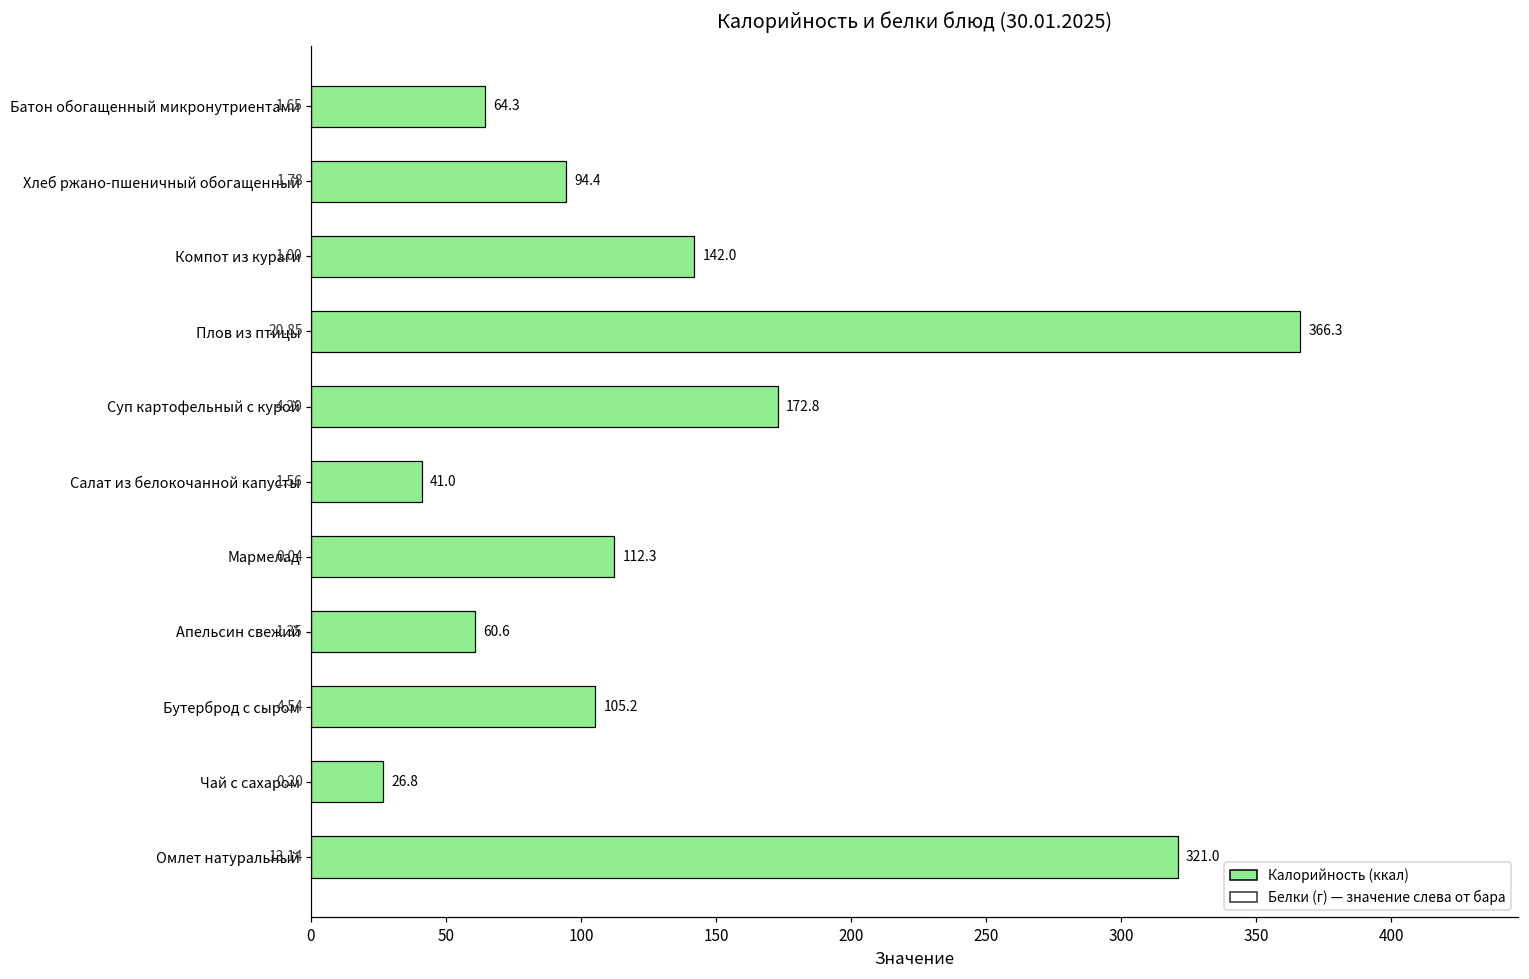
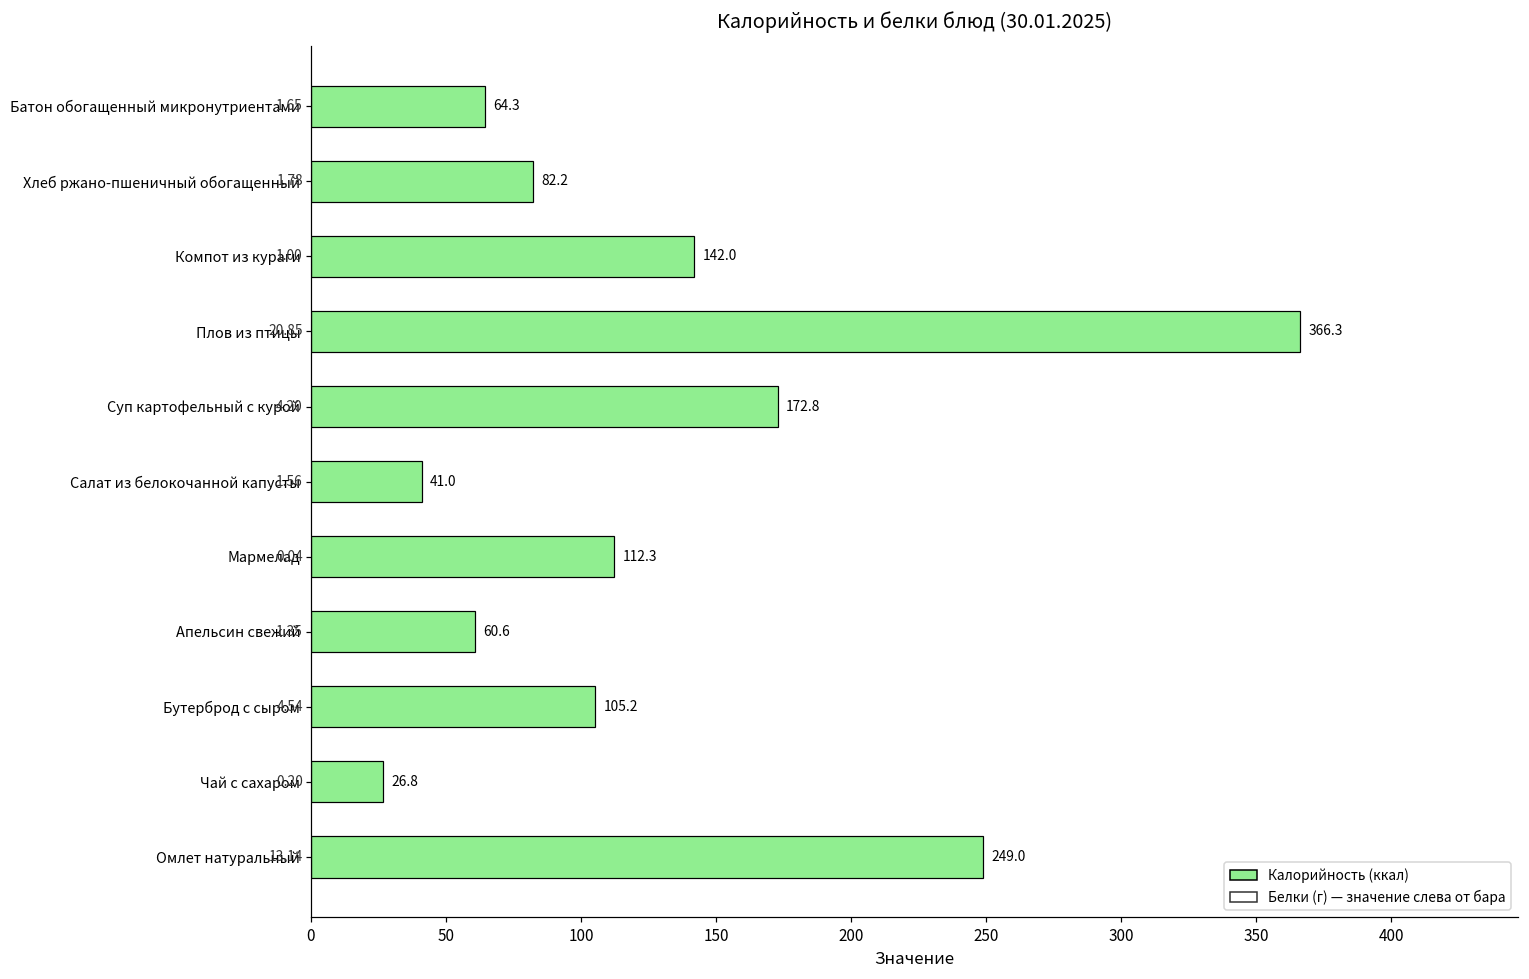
Хлеб ржано-пшеничный обогащенный: 94.4 -> 82.2
Омлет натуральный: 321.0 -> 249.0
